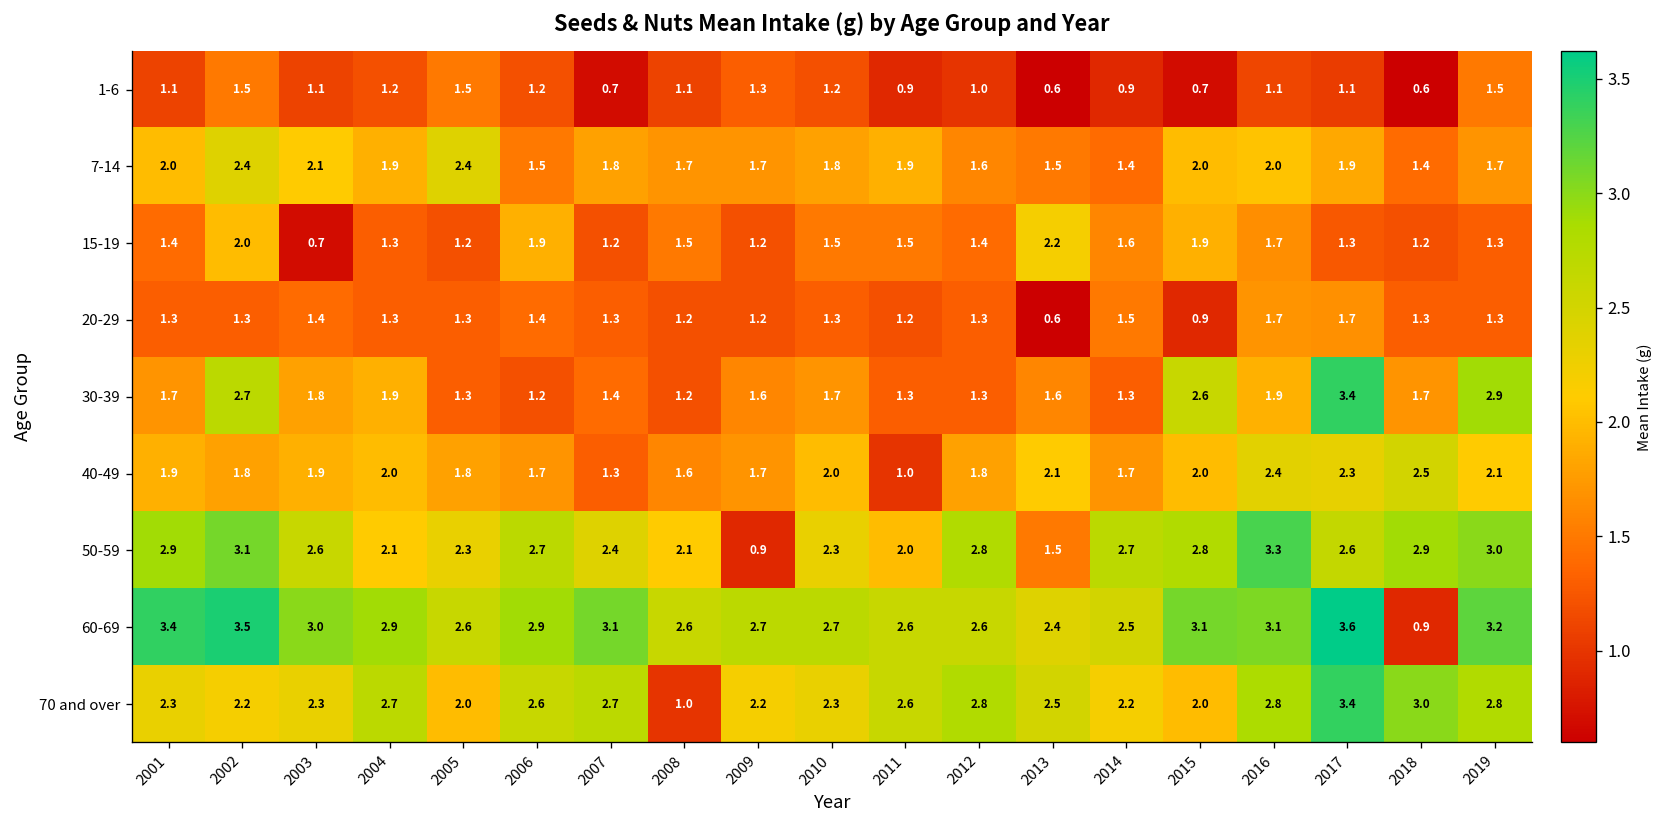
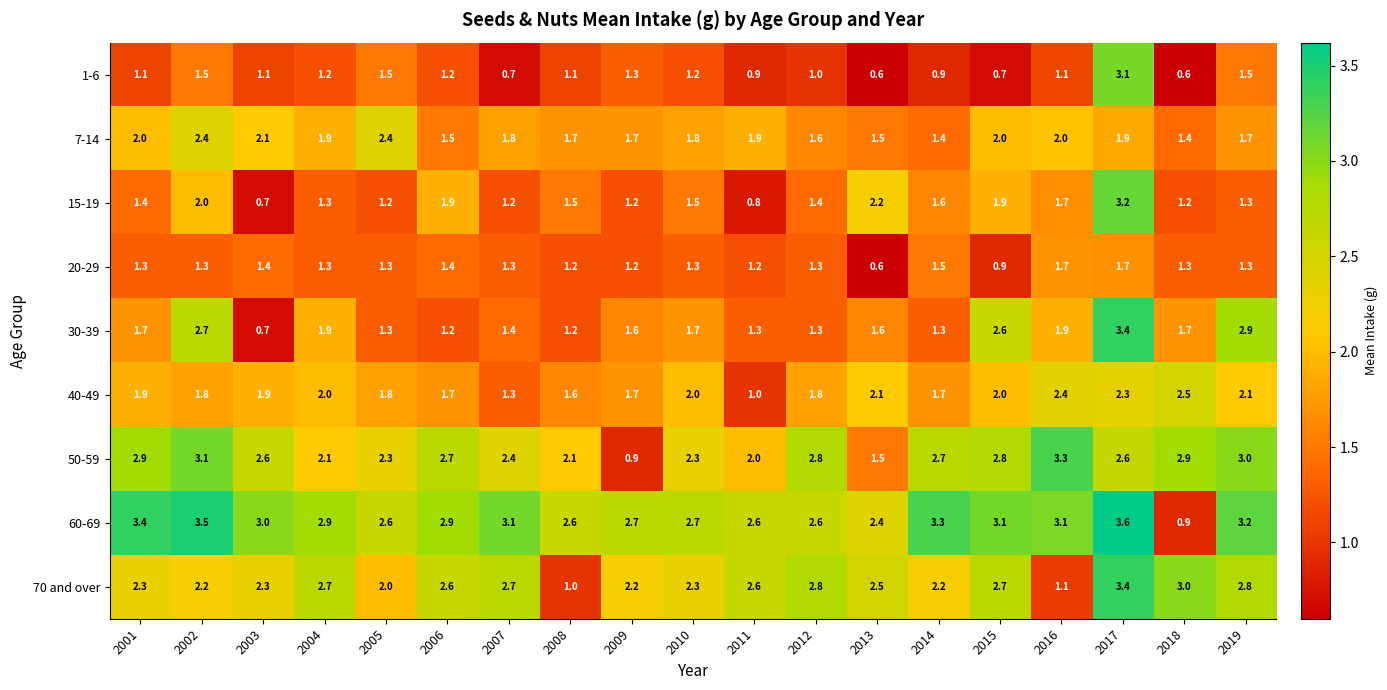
1-6, 2017: 1.1 -> 3.1
15-19, 2011: 1.5 -> 0.8
15-19, 2017: 1.3 -> 3.2
30-39, 2003: 1.8 -> 0.7
60-69, 2014: 2.5 -> 3.3
70 and over, 2015: 2.0 -> 2.7
70 and over, 2016: 2.8 -> 1.1
